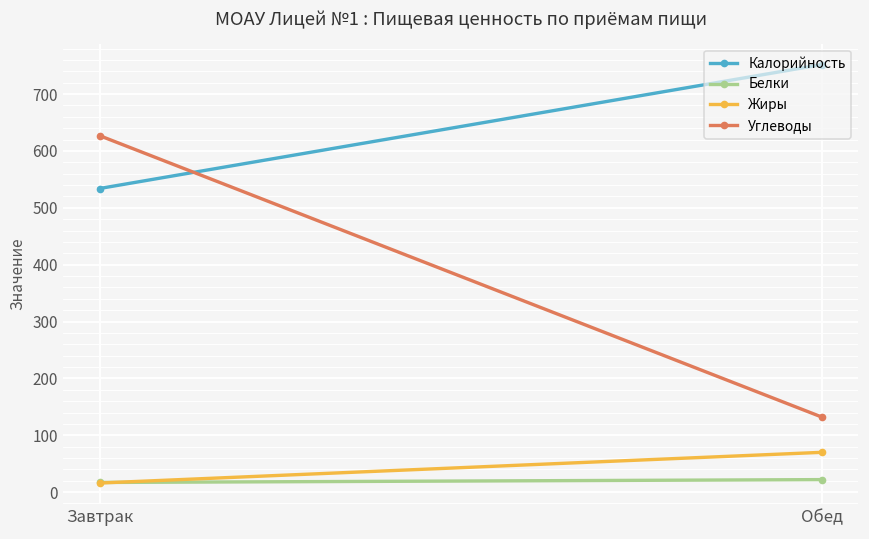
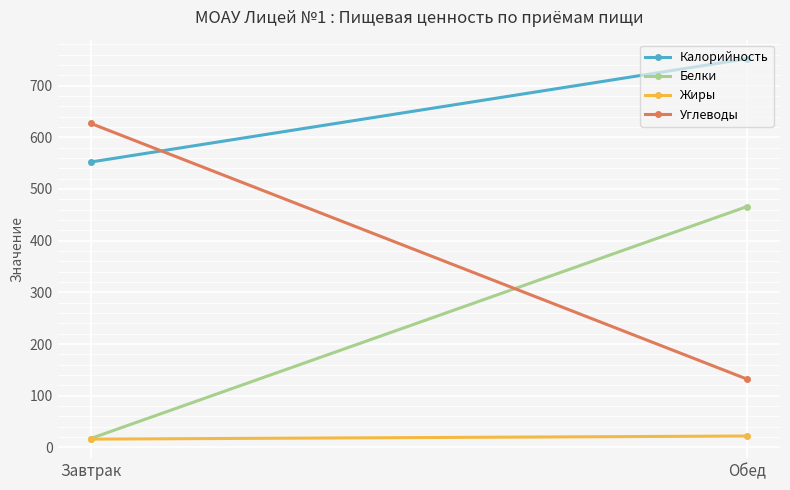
Калорийность, Завтрак: 530 -> 550
Белки, Обед: 20 -> 470
Жиры, Обед: 70 -> 20
